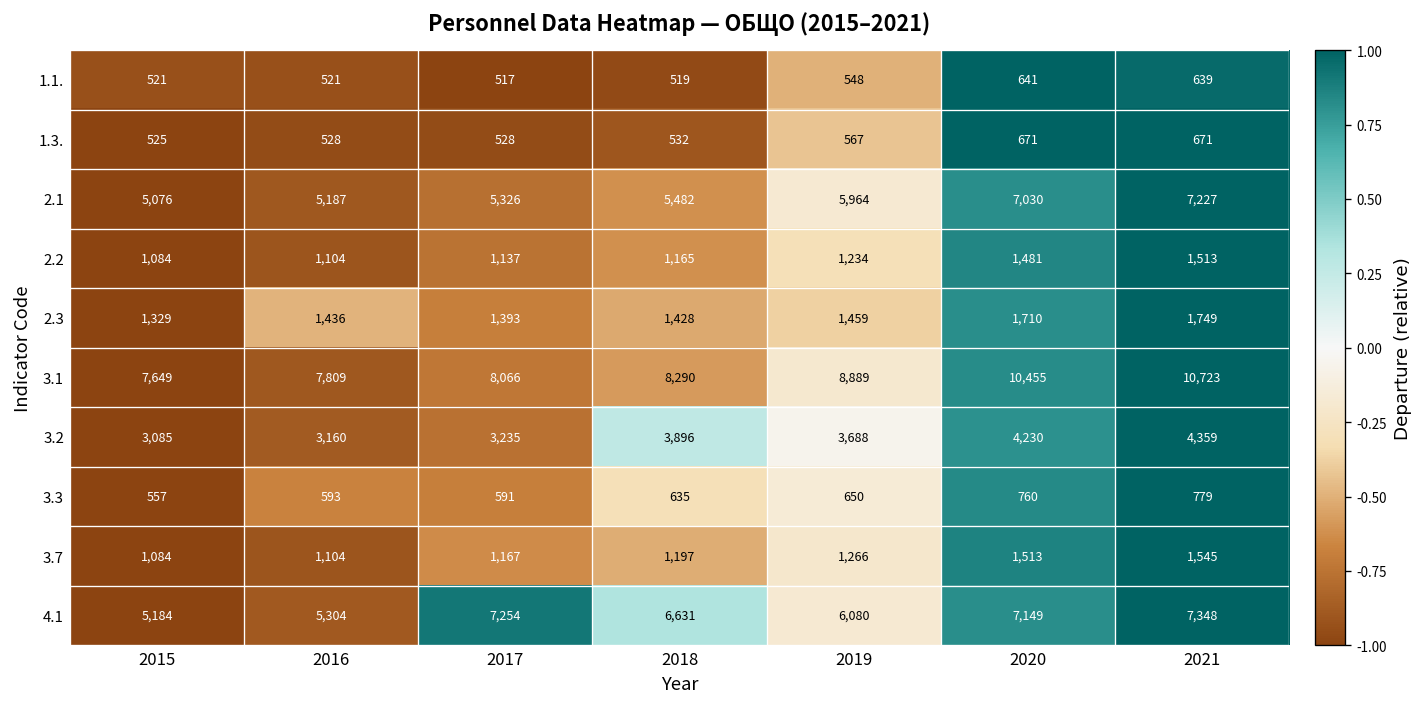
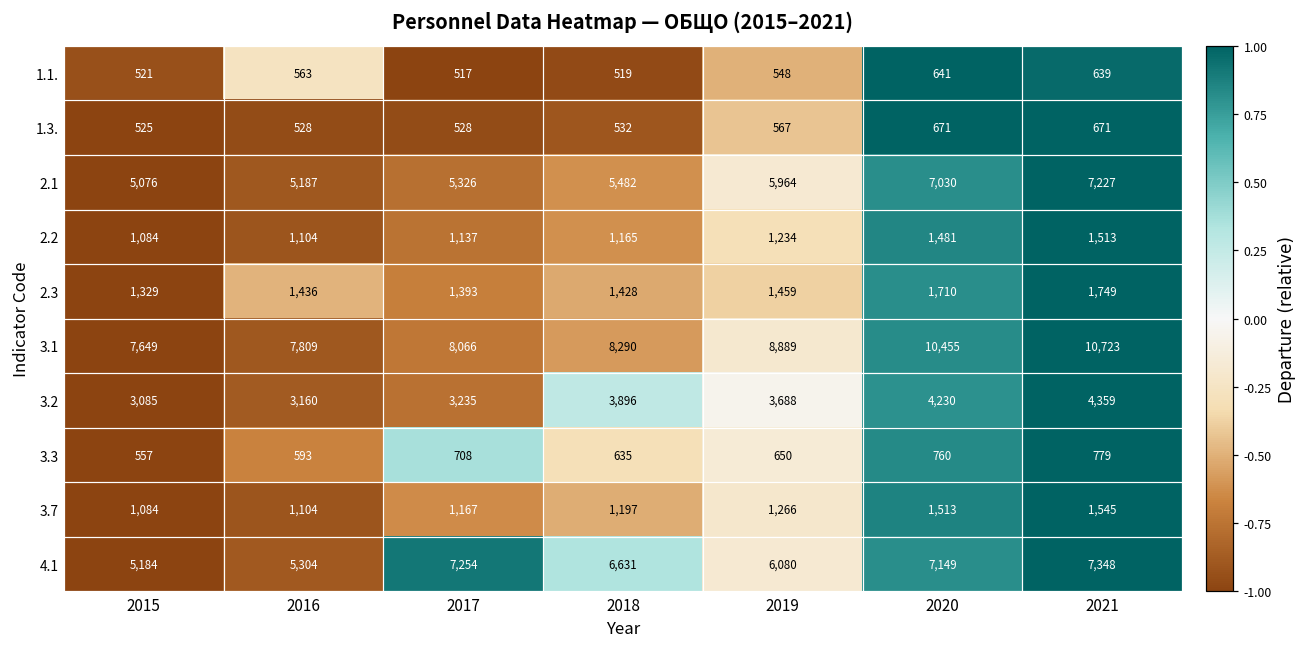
1.1., 2016: 521 -> 563
3.3, 2017: 591 -> 708
